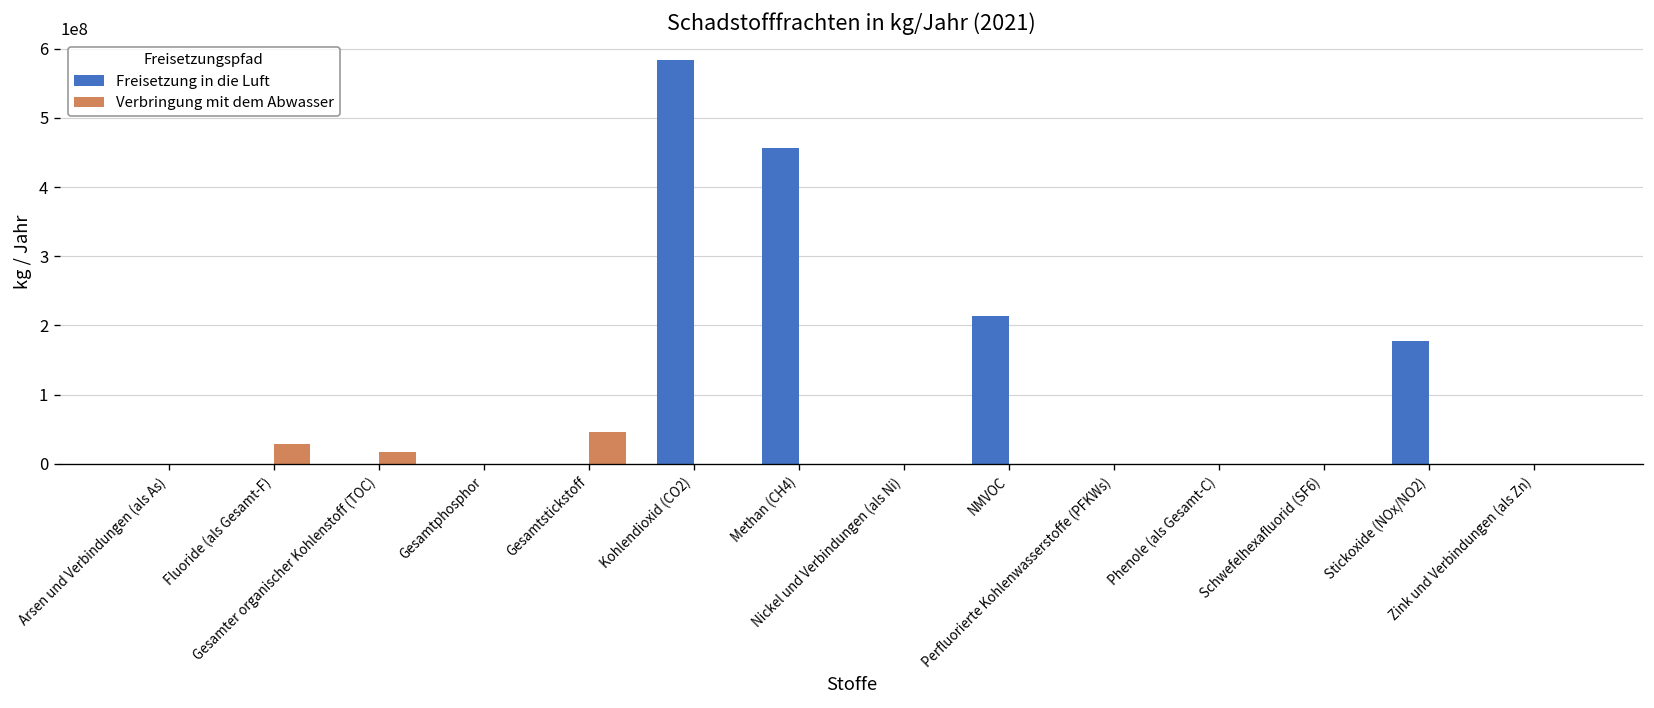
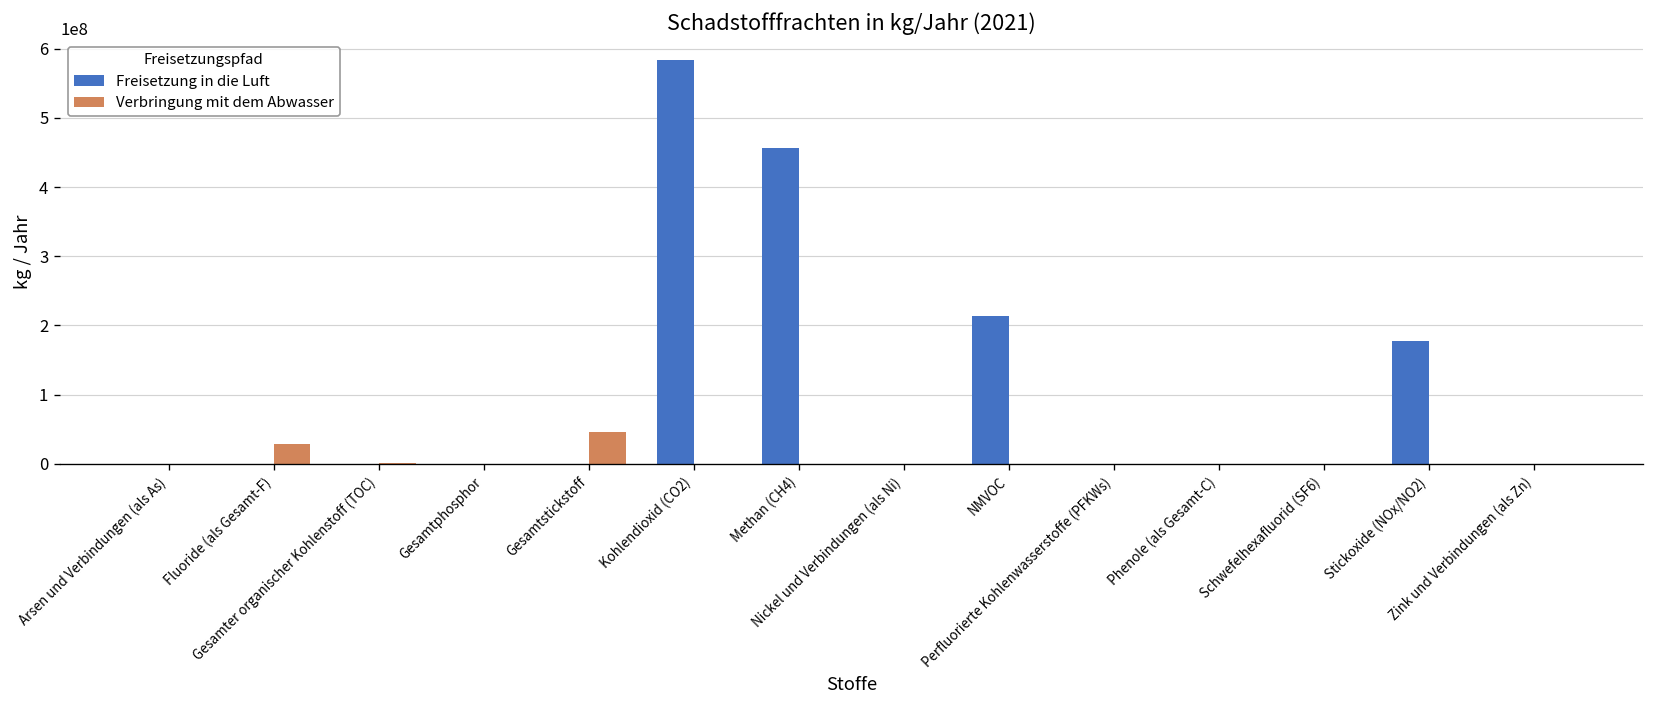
Verbringung mit dem Abwasser, Gesamter organischer Kohlenstoff (TOC): 20000000 -> 0
